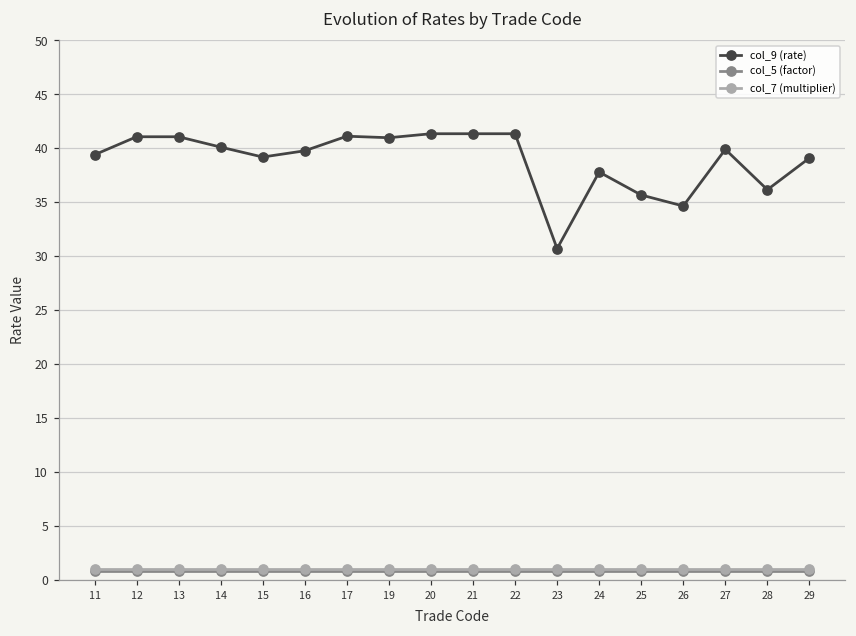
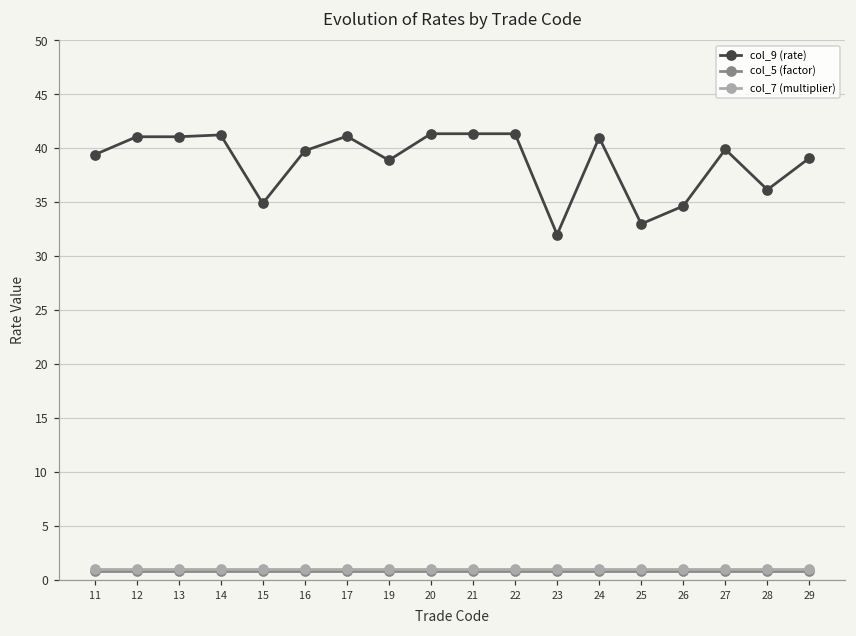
col_9 (rate), 14: 40 -> 41
col_9 (rate), 15: 39 -> 35
col_9 (rate), 19: 41 -> 39
col_9 (rate), 23: 31 -> 32
col_9 (rate), 24: 38 -> 41
col_9 (rate), 25: 36 -> 33
